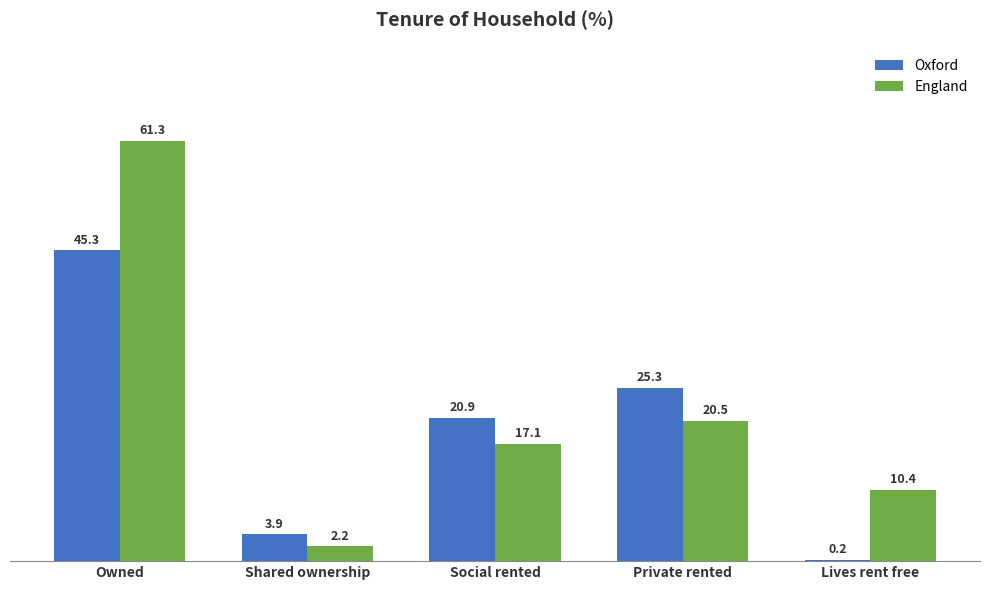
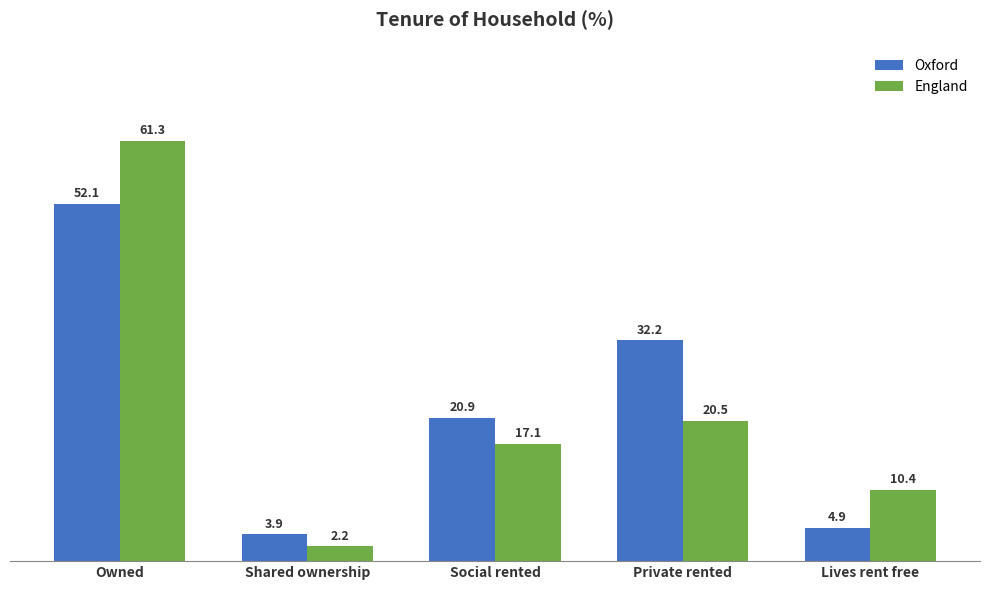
Oxford, Owned: 45.3 -> 52.1
Oxford, Private rented: 25.3 -> 32.2
Oxford, Lives rent free: 0.2 -> 4.9
